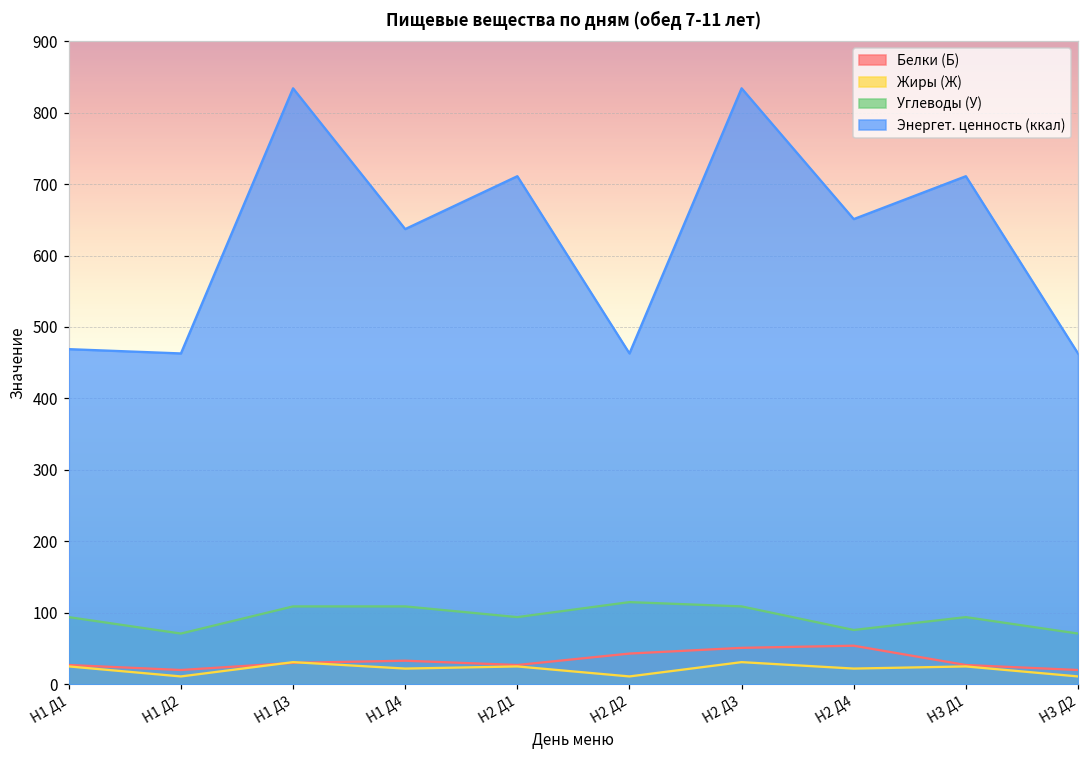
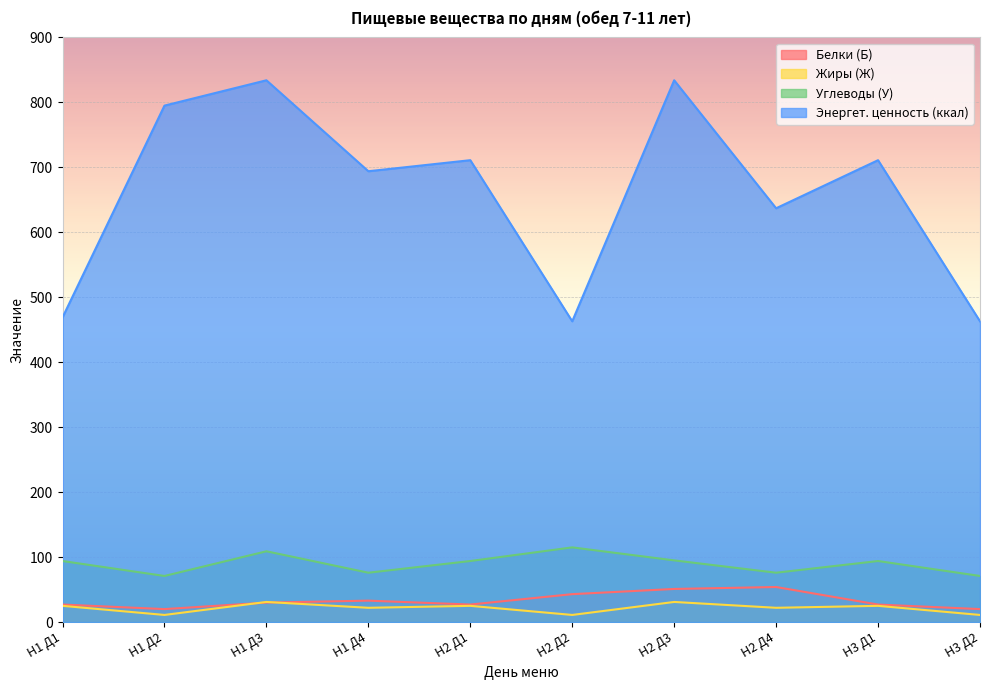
Энергет. ценность (ккал), Н1 Д2: 460 -> 800
Углеводы (У), Н1 Д4: 110 -> 80
Энергет. ценность (ккал), Н1 Д4: 640 -> 690
Углеводы (У), Н2 Д3: 110 -> 100
Энергет. ценность (ккал), Н2 Д4: 650 -> 640
